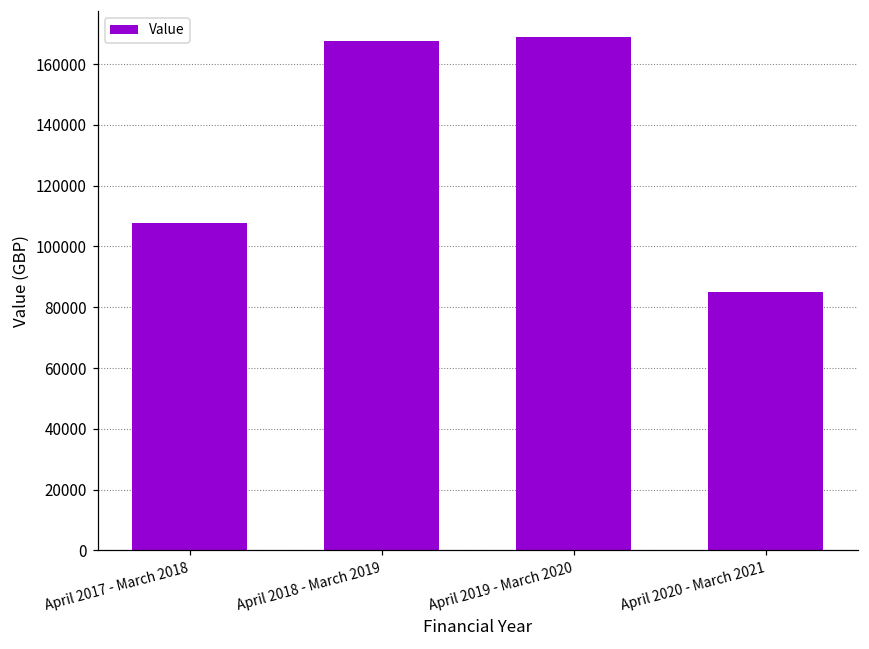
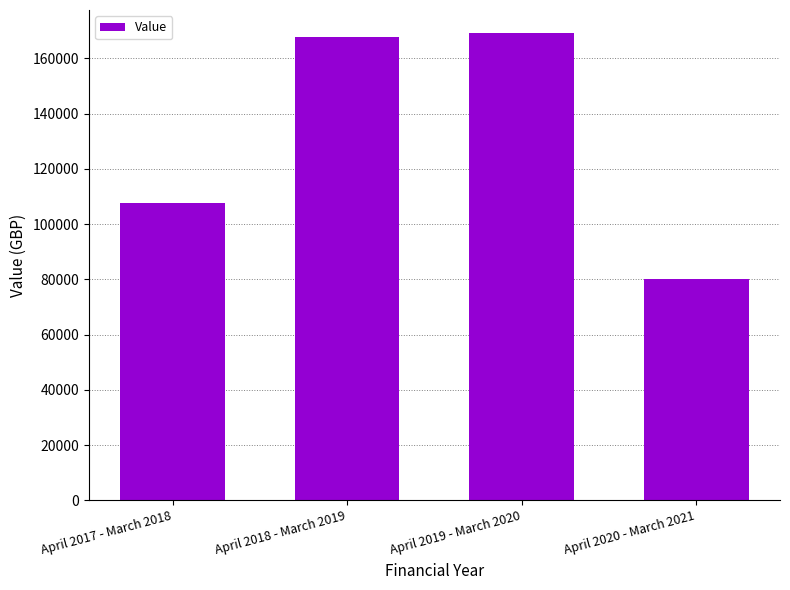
April 2020 - March 2021: 85000 -> 80000
